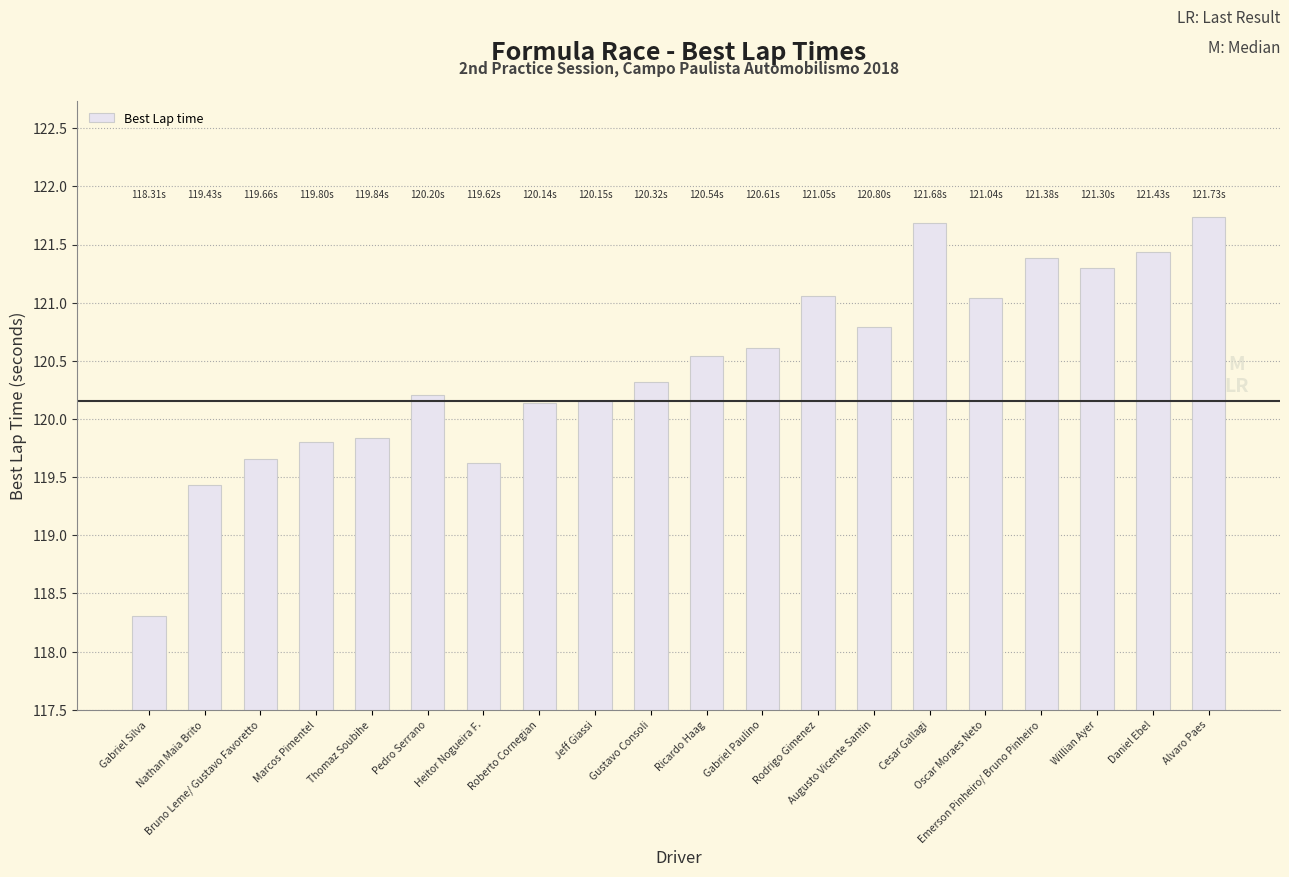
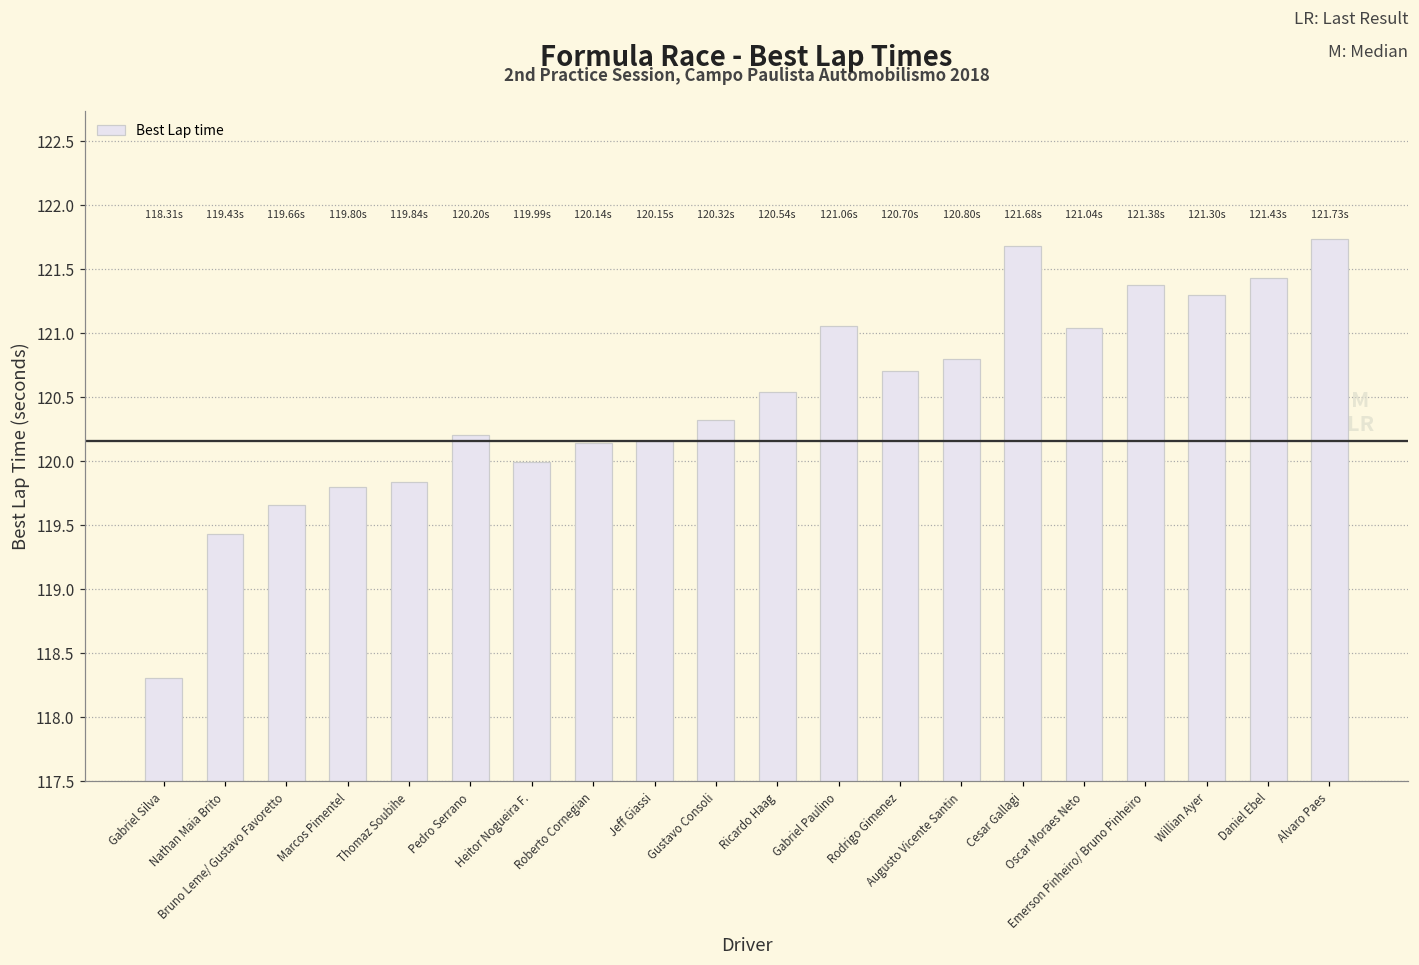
Heitor Nogueira F.: 119.62s -> 119.99s
Gabriel Paulino: 120.61s -> 121.06s
Rodrigo Gimenez: 121.05s -> 120.70s
